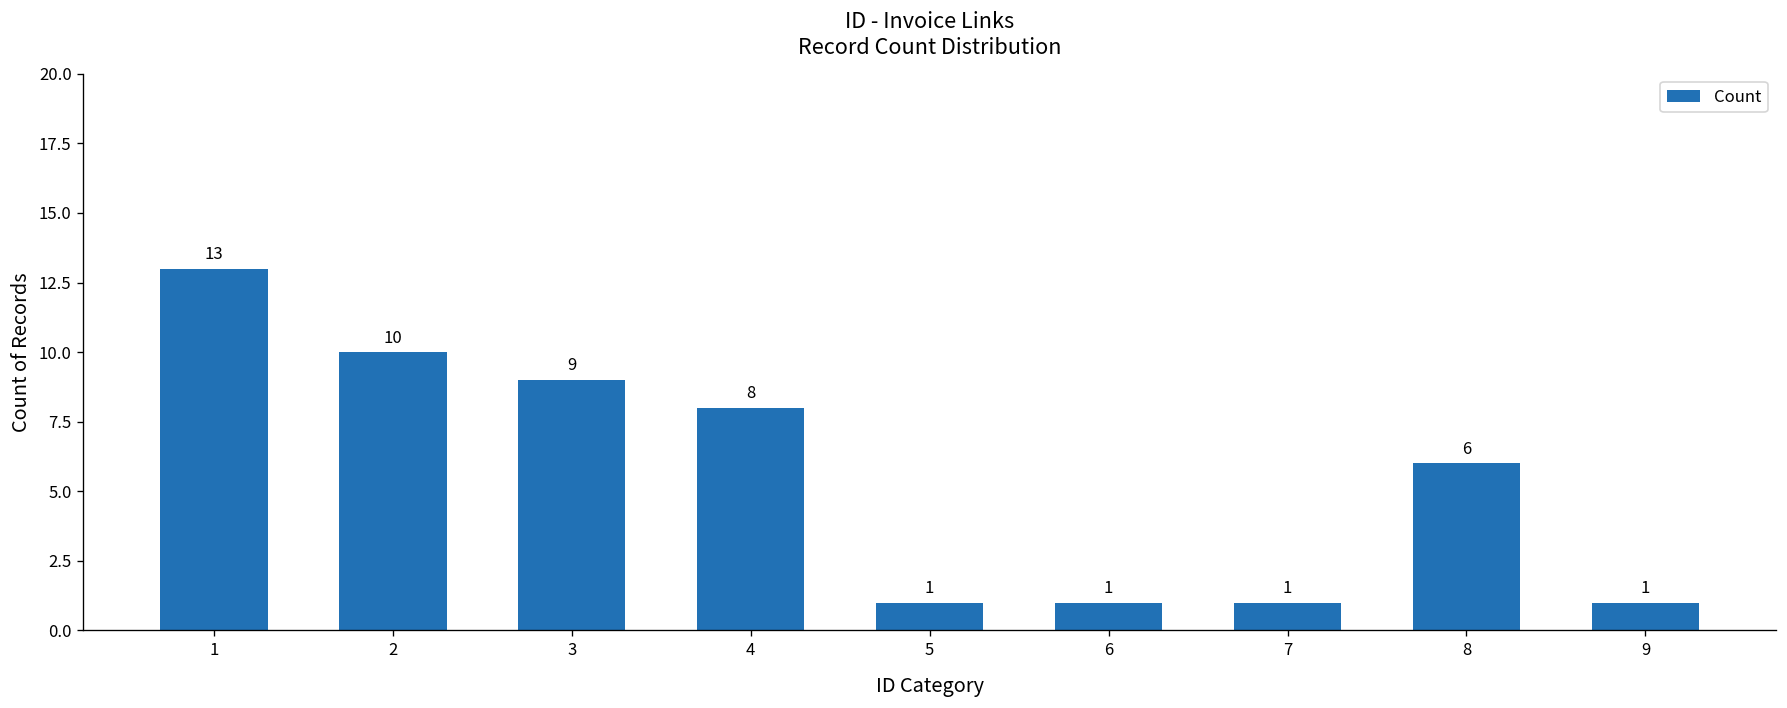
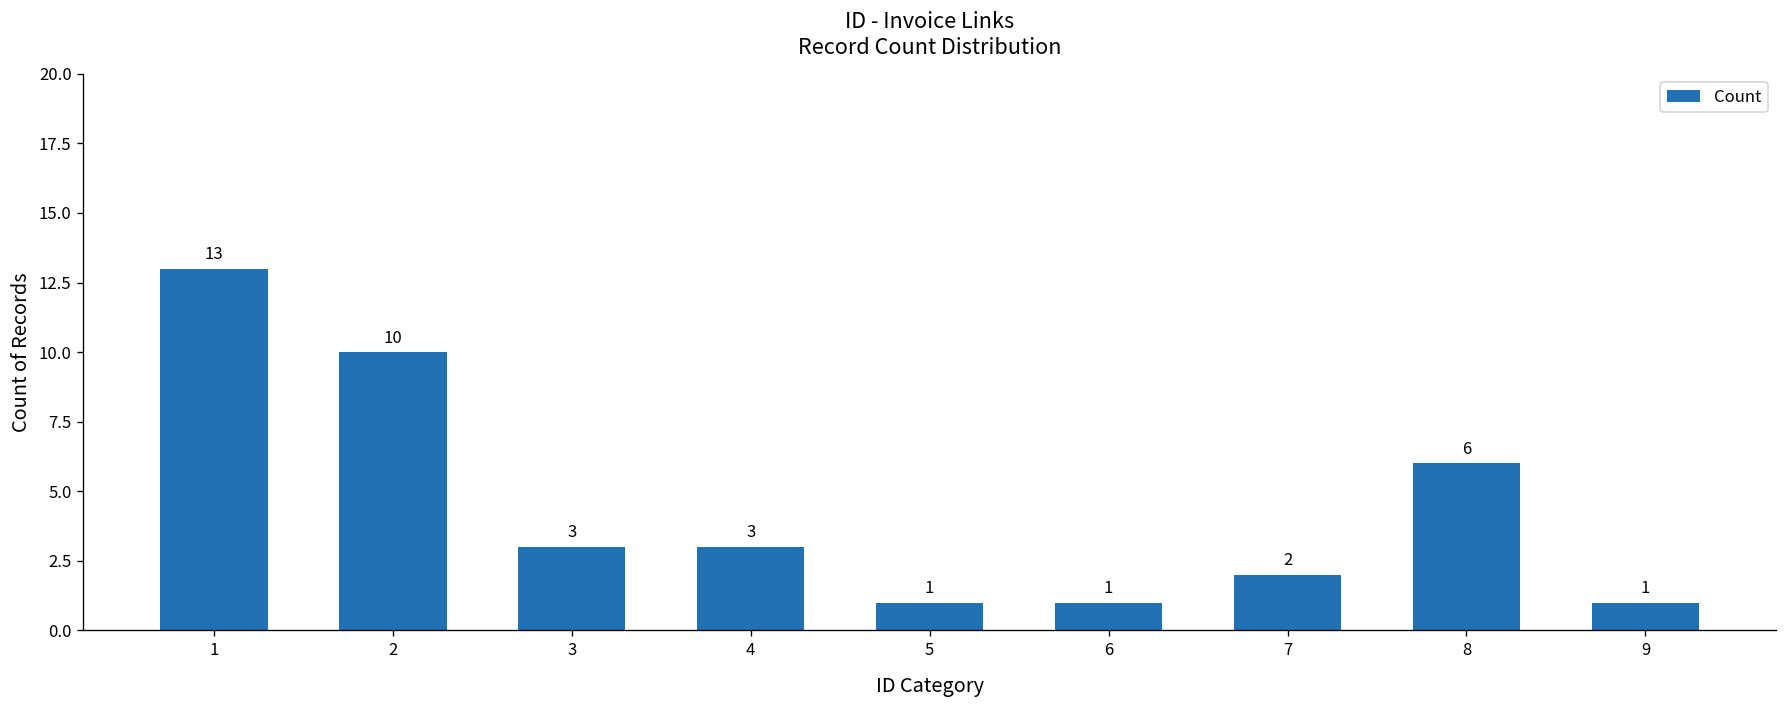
3: 9 -> 3
4: 8 -> 3
7: 1 -> 2
